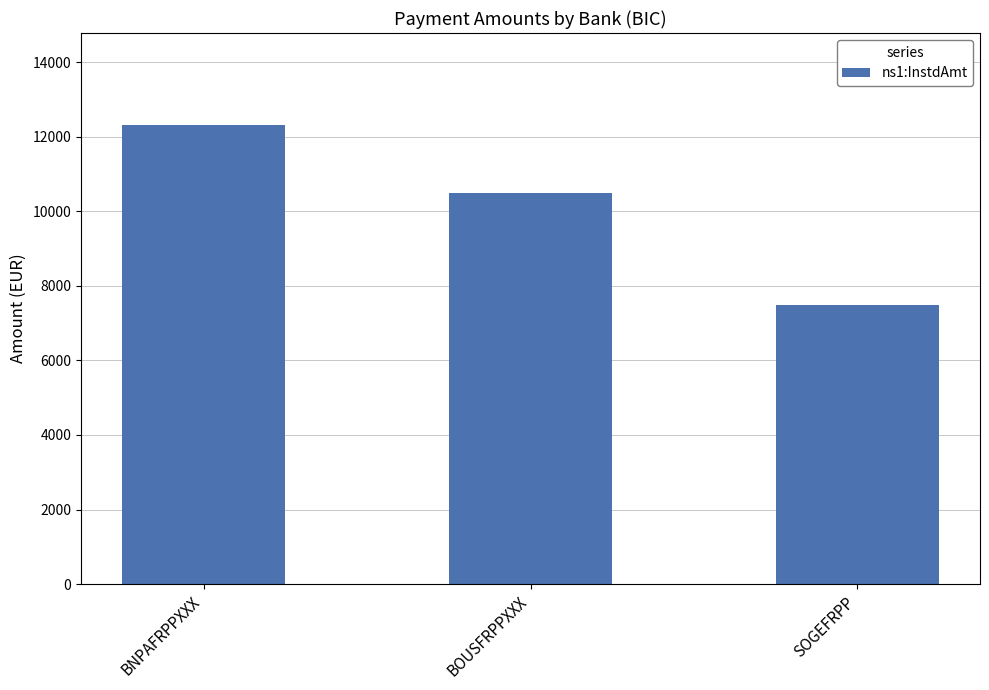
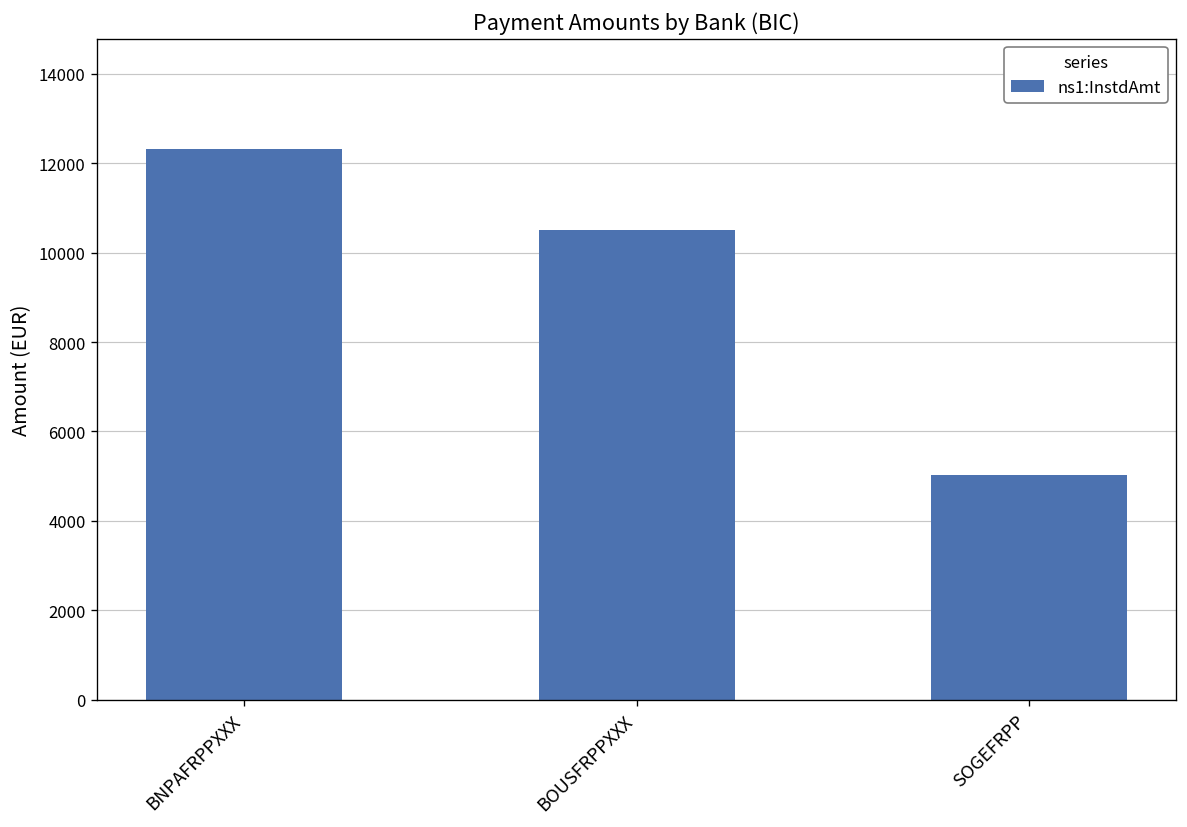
SOGEFRPP: 7500 -> 5000
